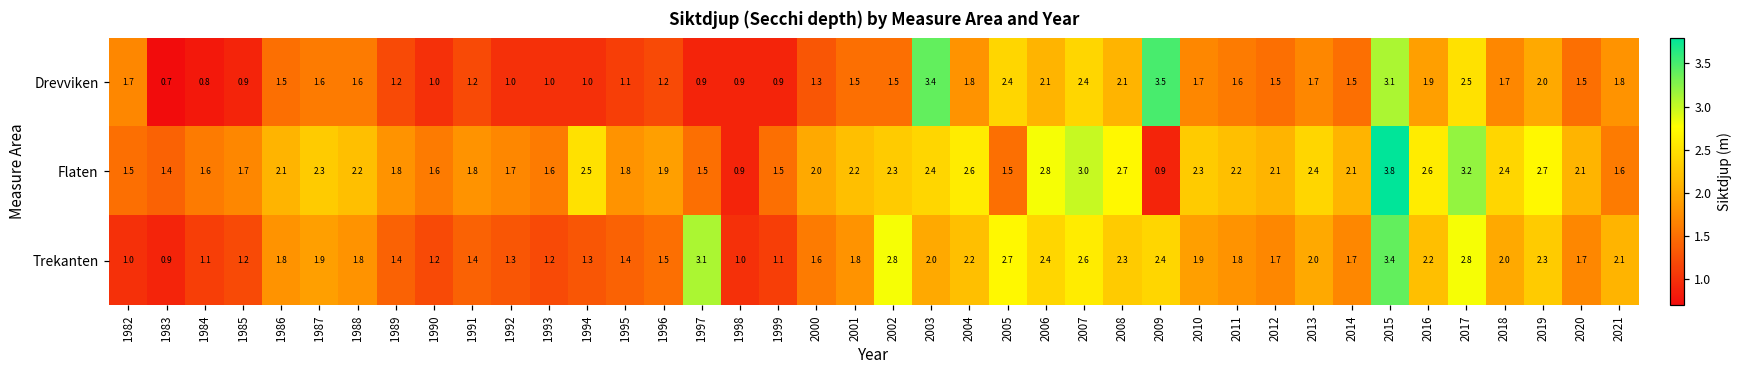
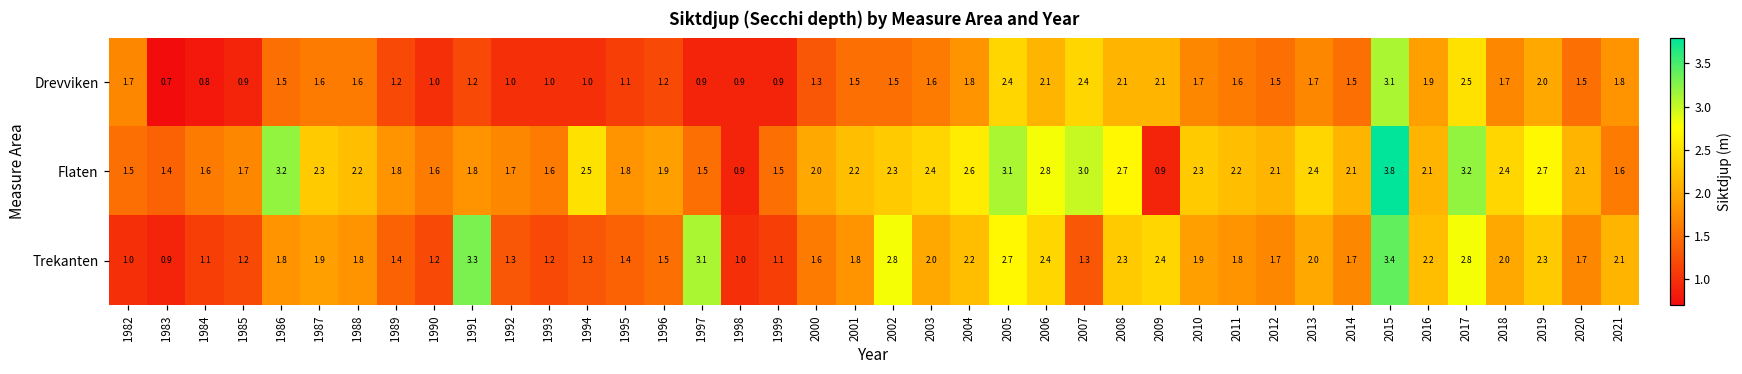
Drevviken, 2003: 3.4 -> 1.6
Drevviken, 2009: 3.5 -> 2.1
Flaten, 1986: 2.1 -> 3.2
Flaten, 2005: 1.5 -> 3.1
Flaten, 2016: 2.6 -> 2.1
Trekanten, 1991: 1.4 -> 3.3
Trekanten, 2007: 2.6 -> 1.3
